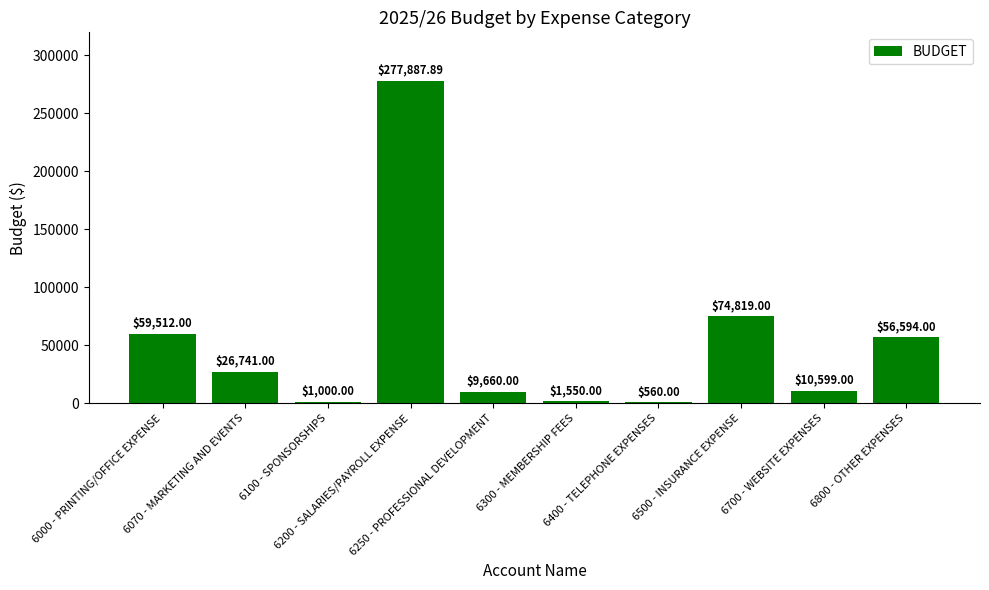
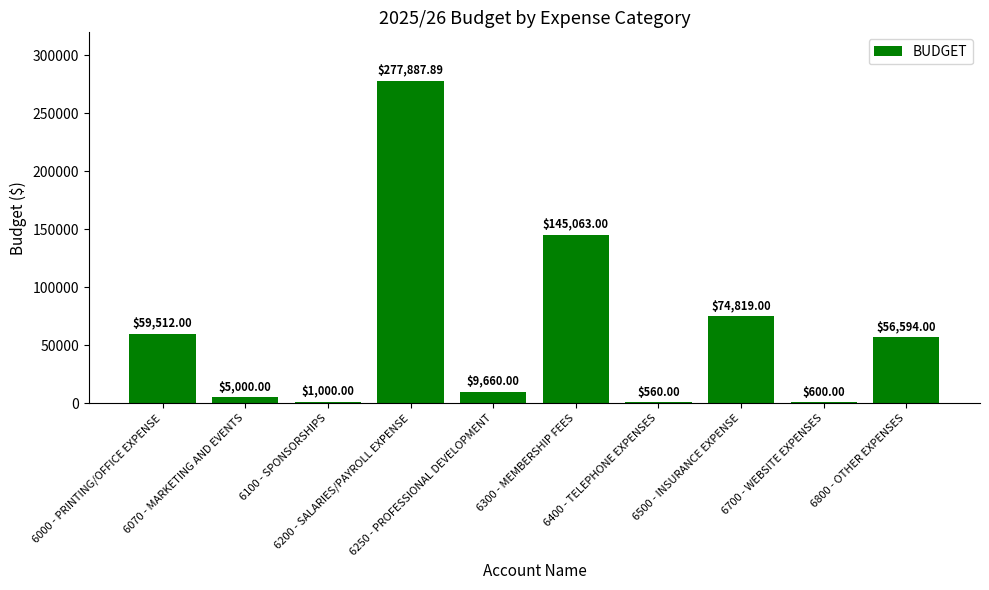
6070 - MARKETING AND EVENTS: $26,741.00 -> $5,000.00
6300 - MEMBERSHIP FEES: $1,550.00 -> $145,063.00
6700 - WEBSITE EXPENSES: $10,599.00 -> $600.00
